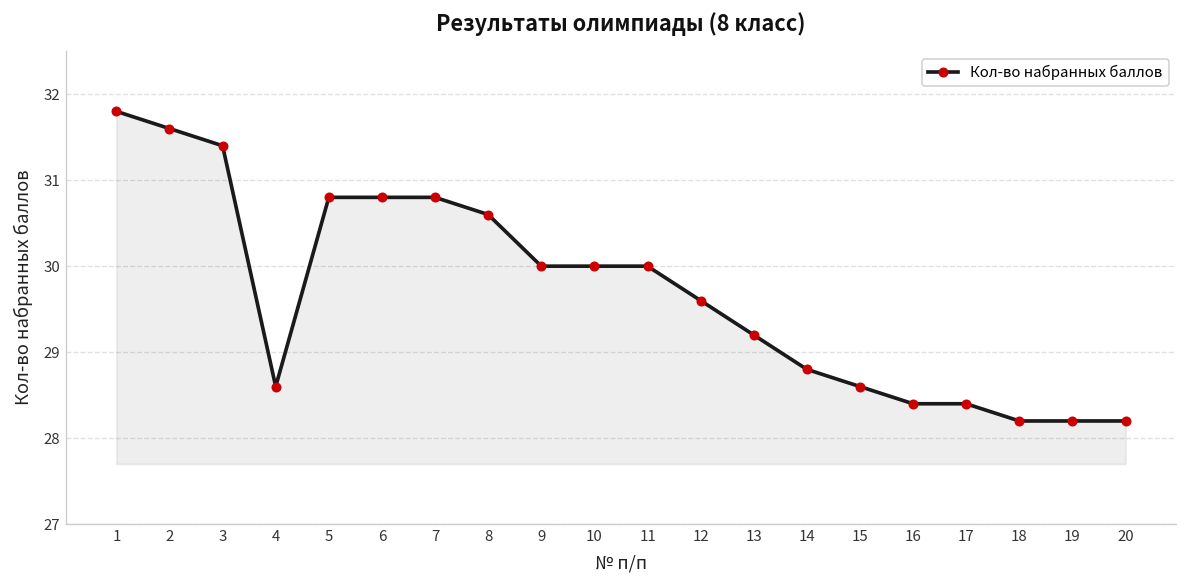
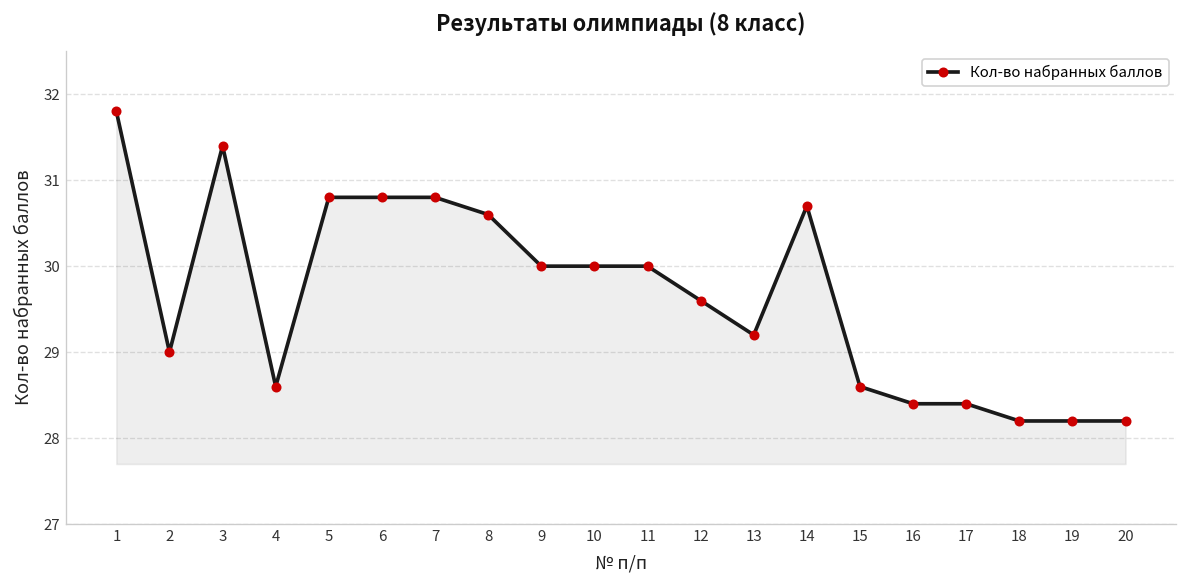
2: 31.6 -> 29.0
14: 28.8 -> 30.7
